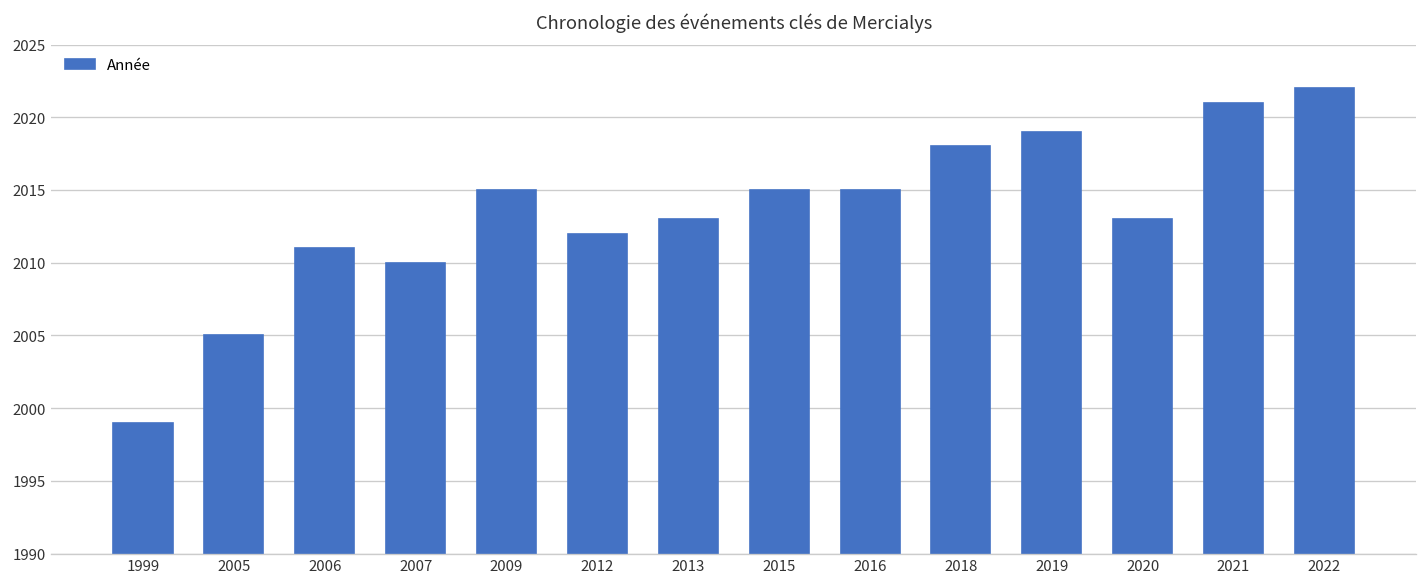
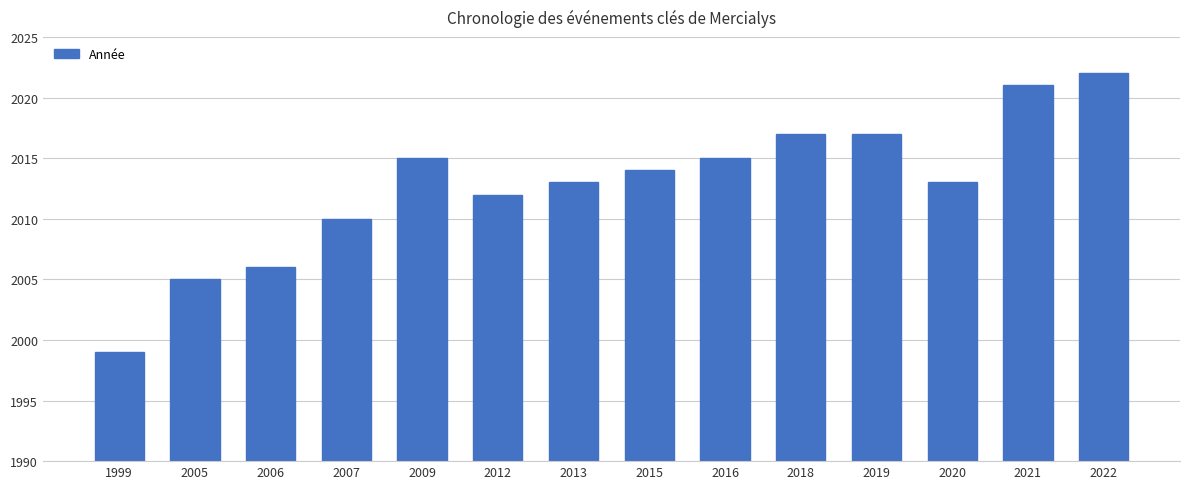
2006: 2011 -> 2006
2015: 2015 -> 2014
2018: 2018 -> 2017
2019: 2019 -> 2017
